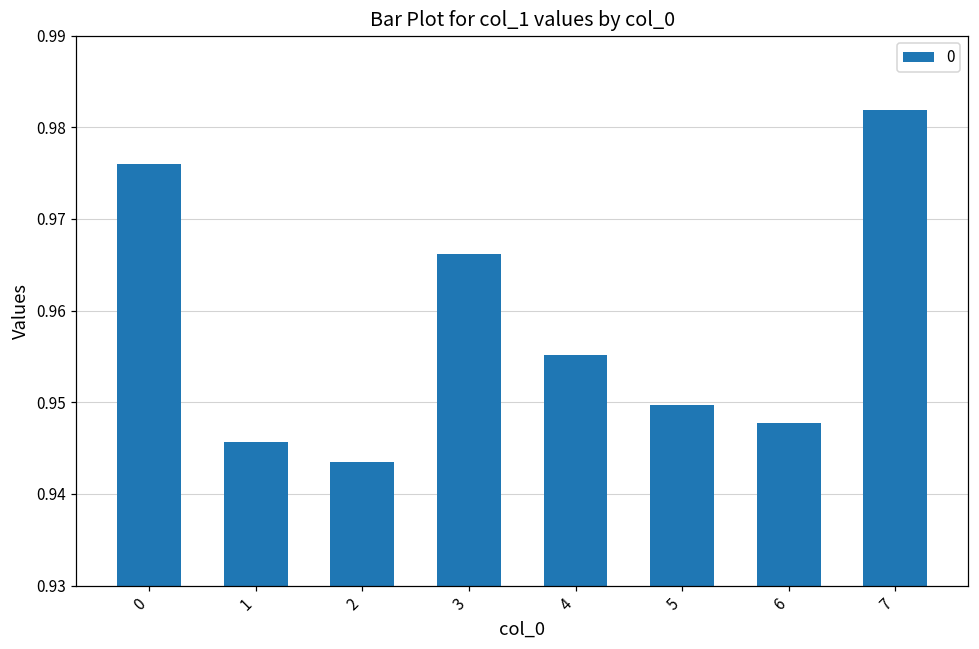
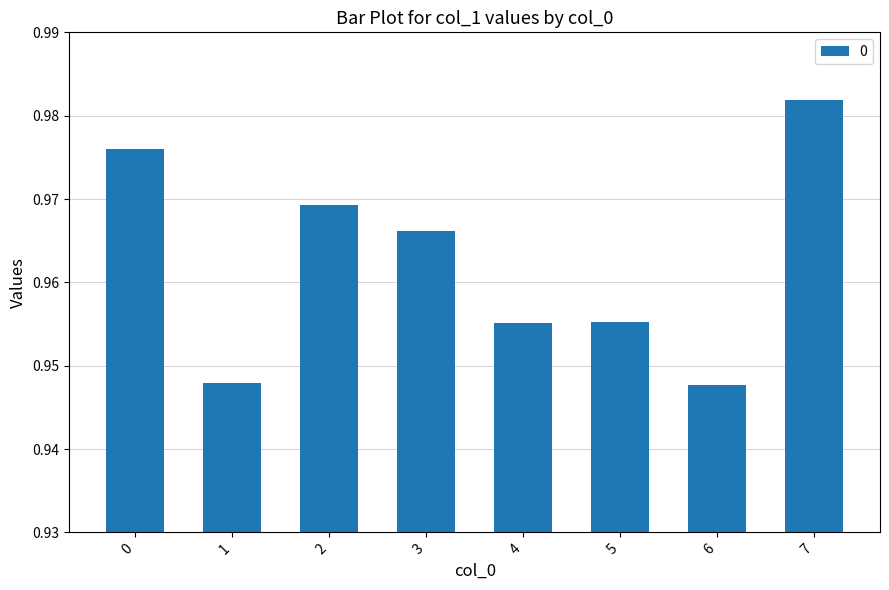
1: 0.946 -> 0.948
2: 0.944 -> 0.969
5: 0.950 -> 0.955
